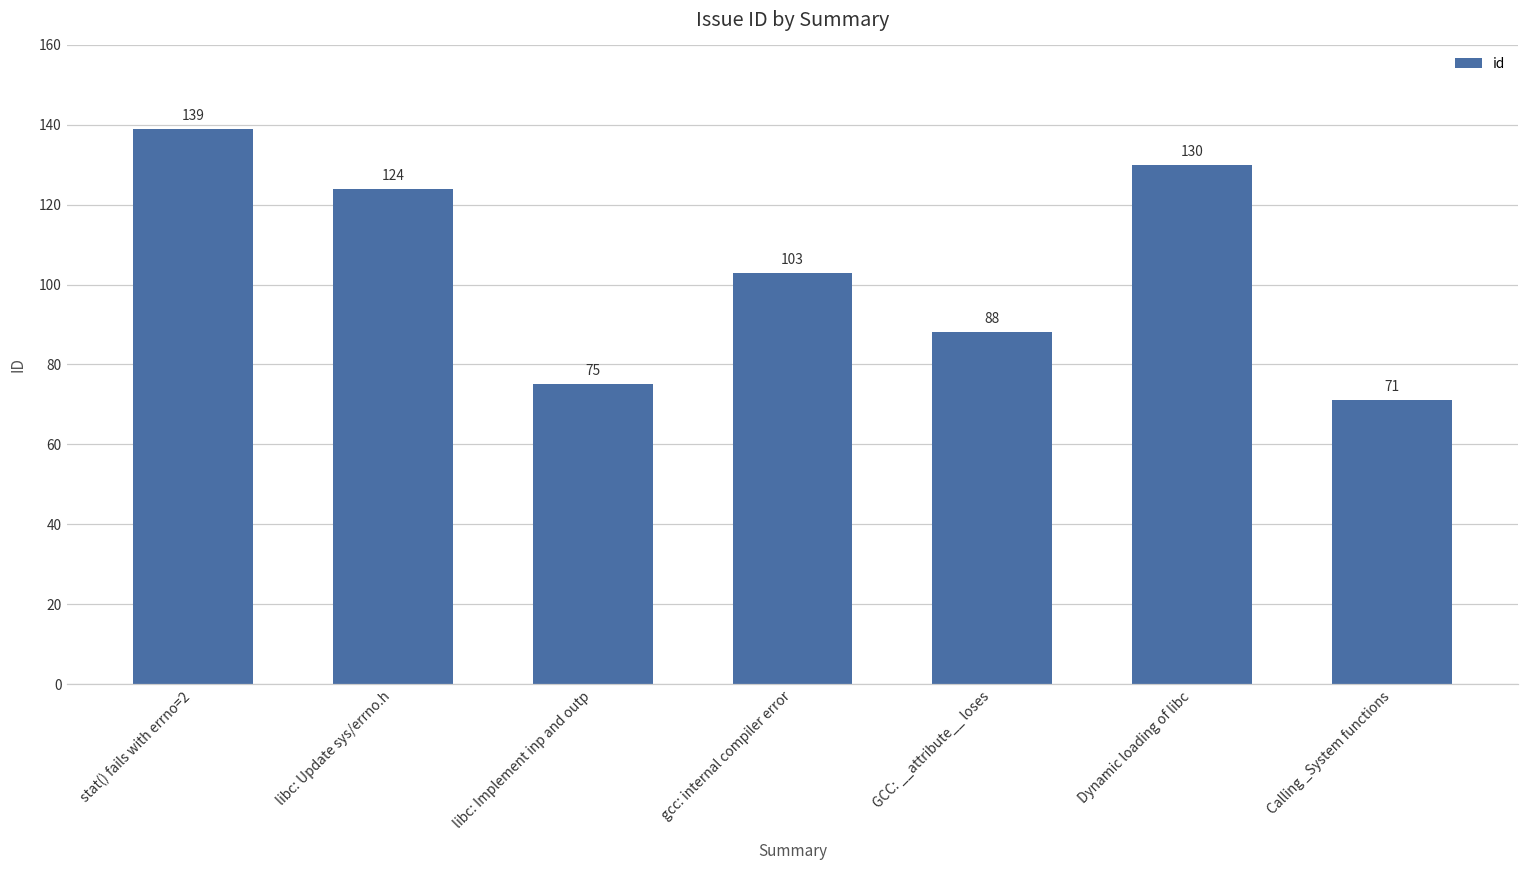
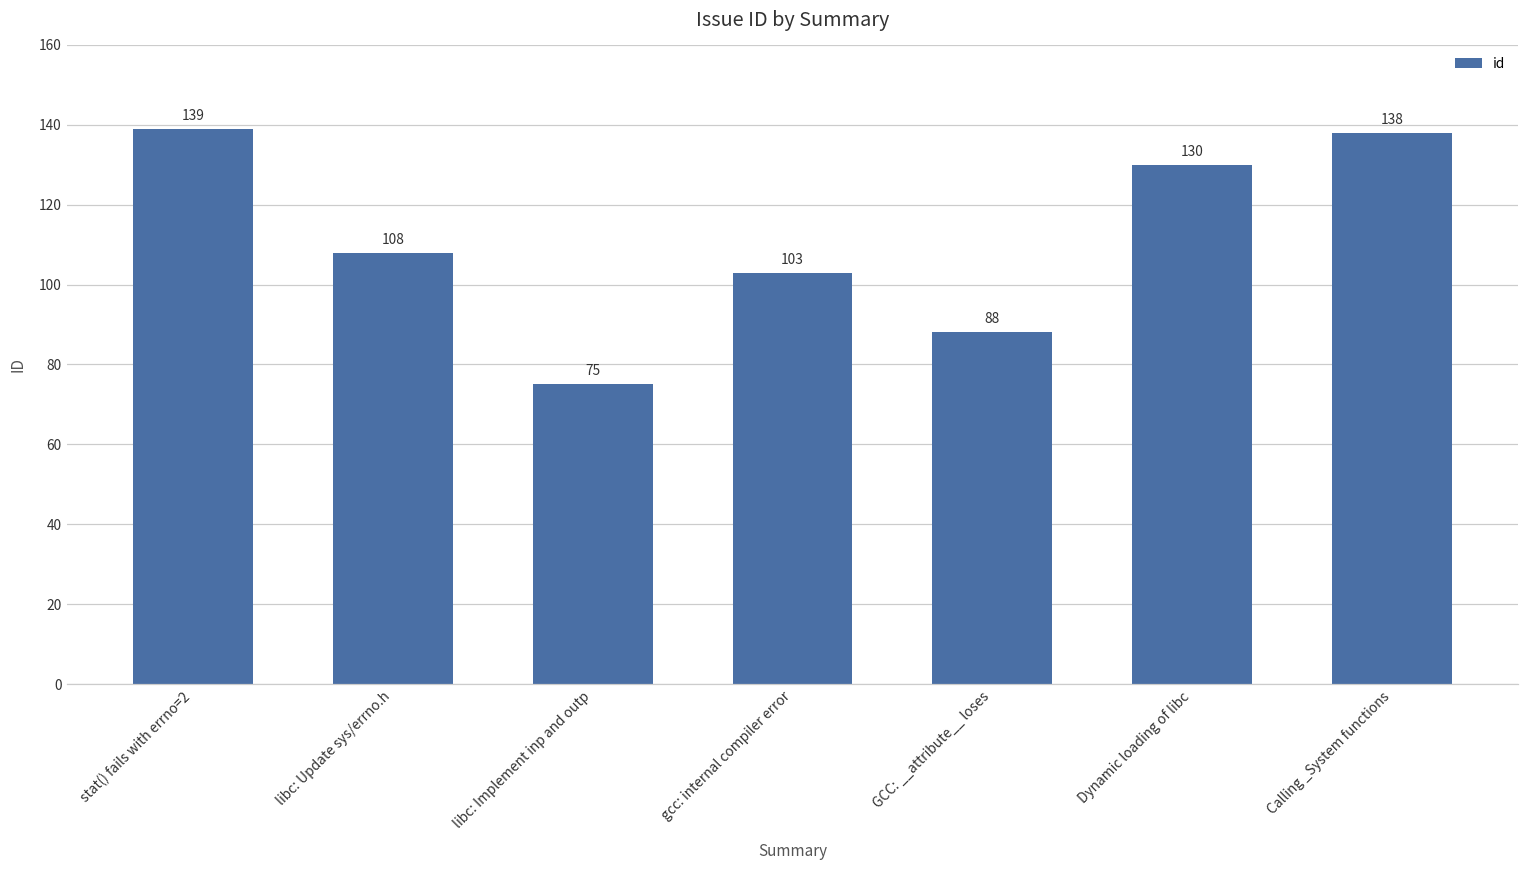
libc: Update sys/errno.h: 124 -> 108
Calling _System functions: 71 -> 138
